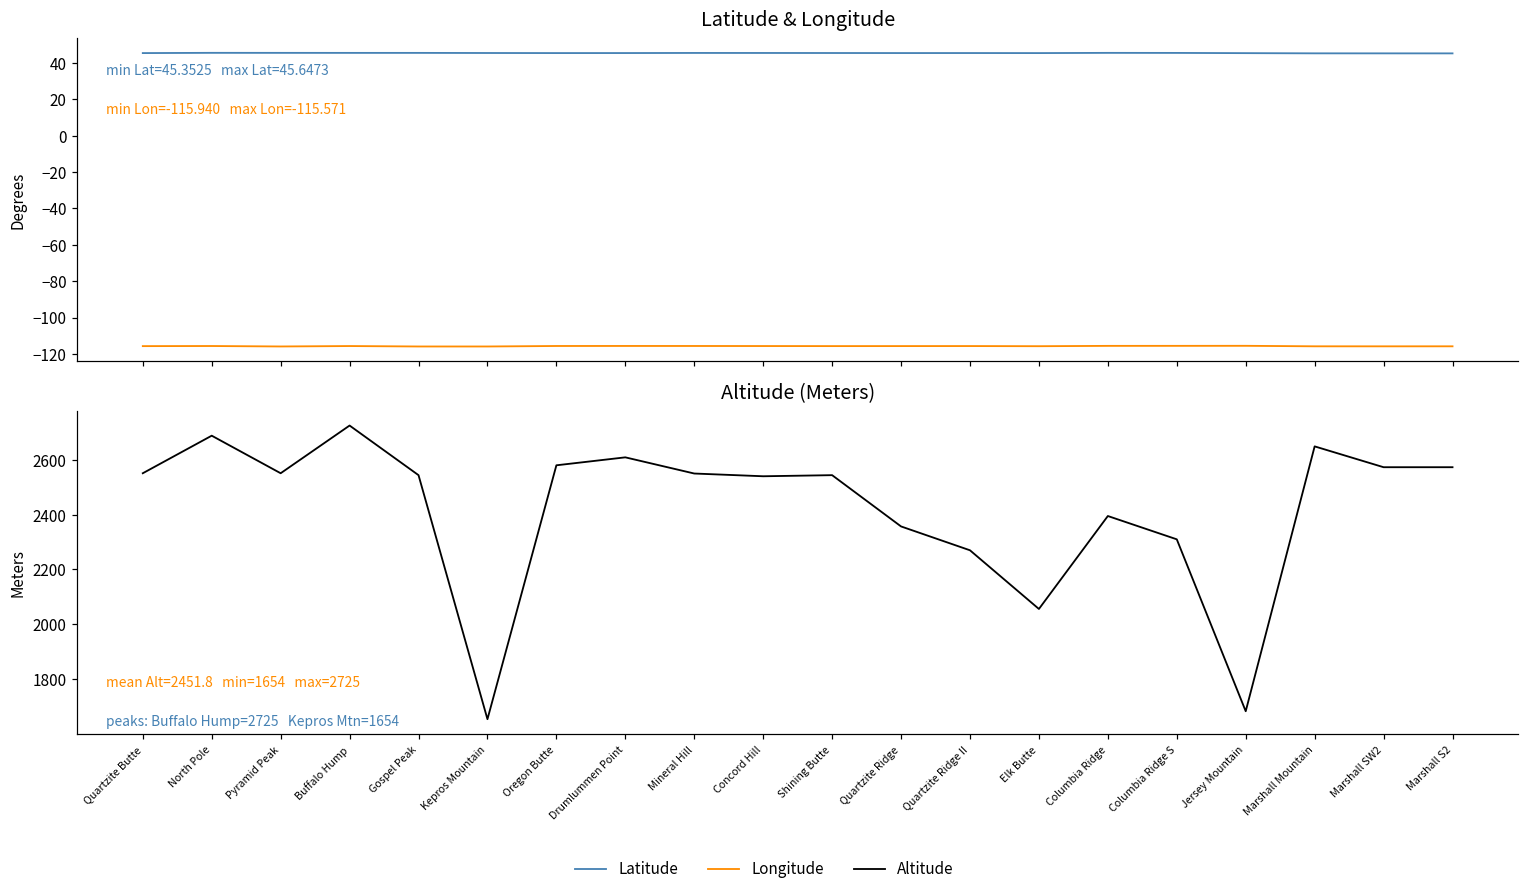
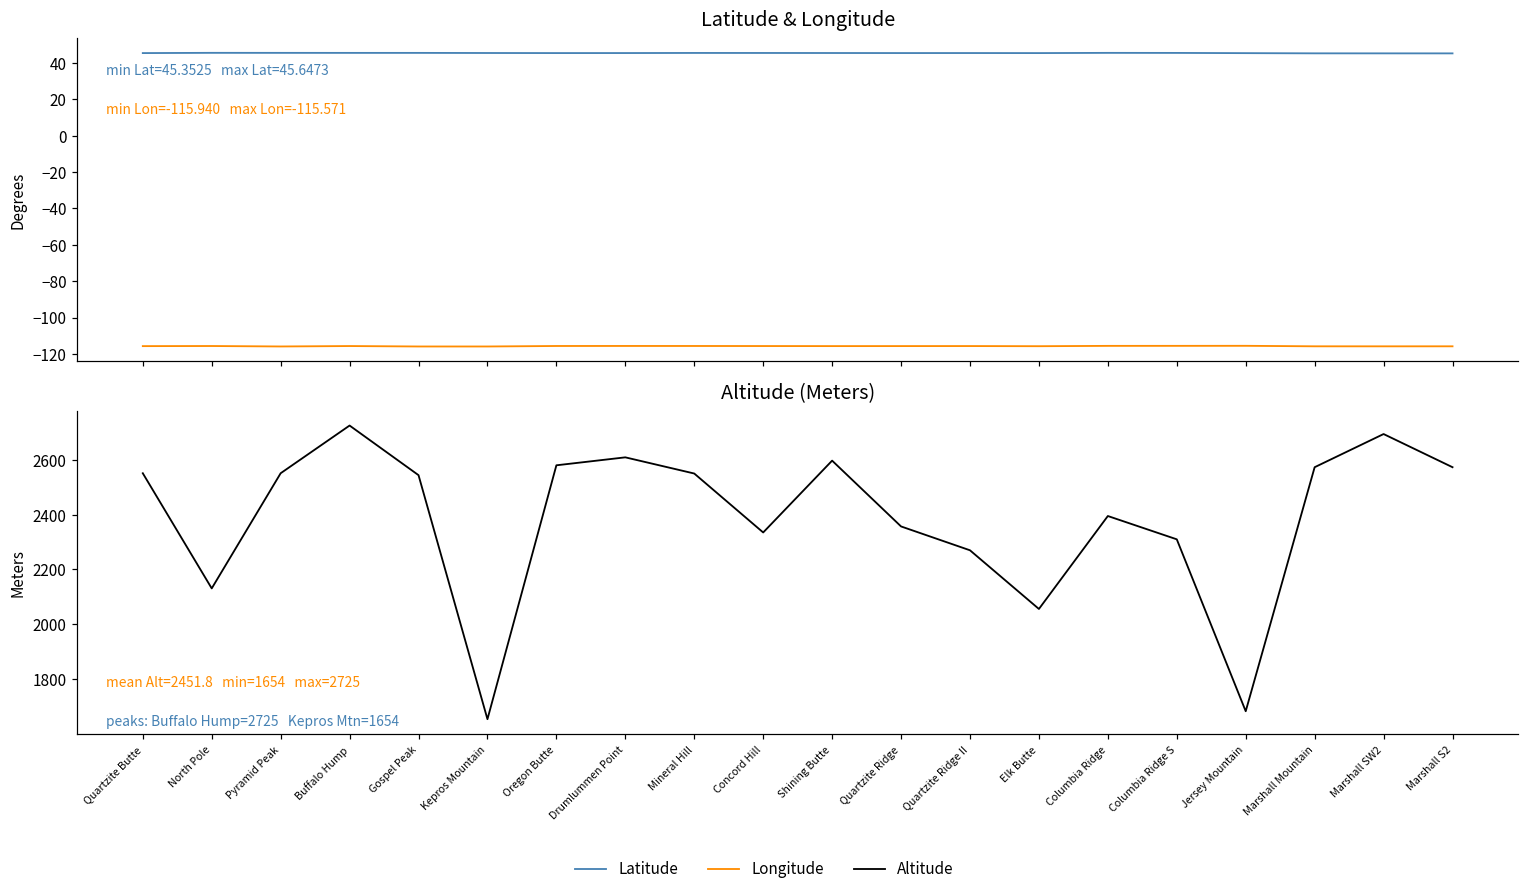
Altitude (Meters), North Pole: 2690 -> 2130
Altitude (Meters), Concord Hill: 2540 -> 2340
Altitude (Meters), Shining Butte: 2540 -> 2600
Altitude (Meters), Marshall Mountain: 2650 -> 2570
Altitude (Meters), Marshall SW2: 2570 -> 2690
